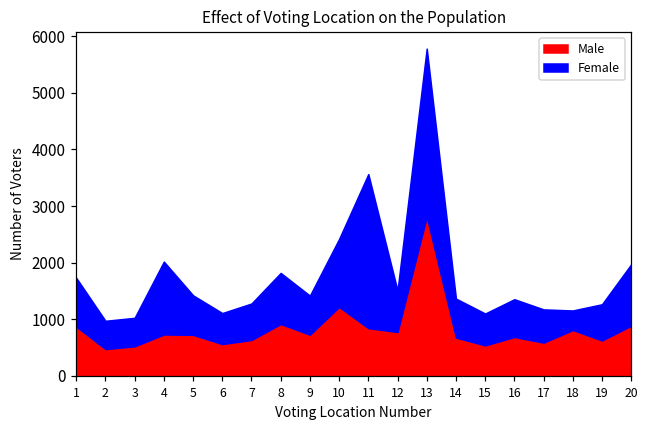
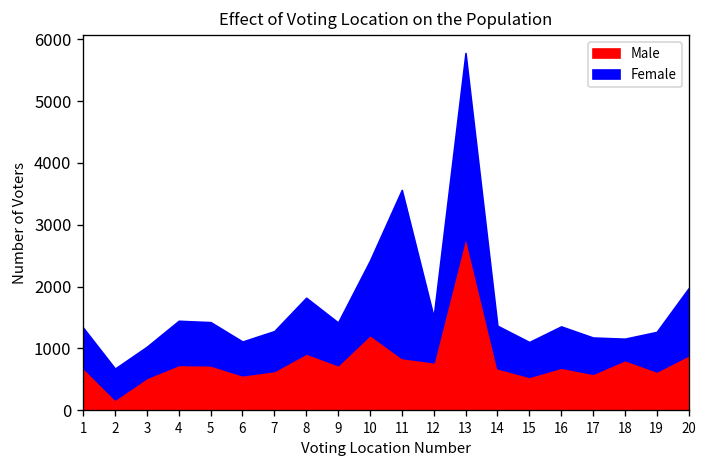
Male, 1: 900 -> 700
Female, 1: 900 -> 600
Male, 2: 500 -> 200
Female, 4: 1300 -> 700
